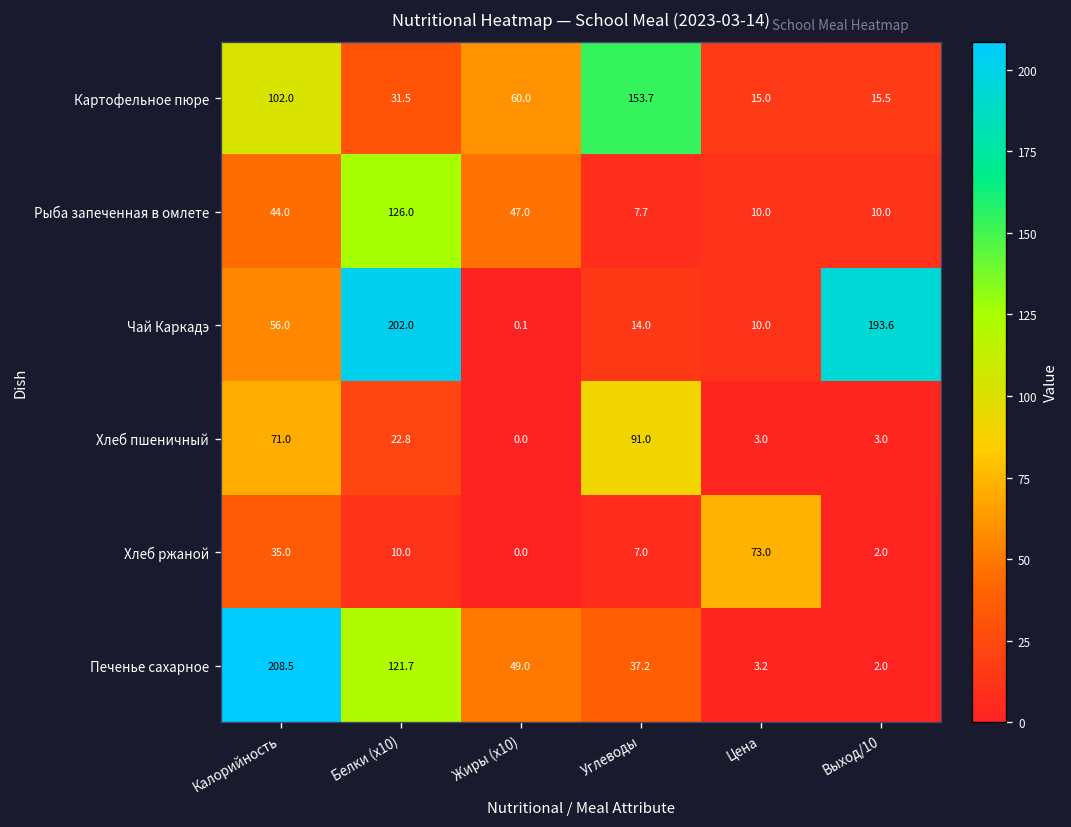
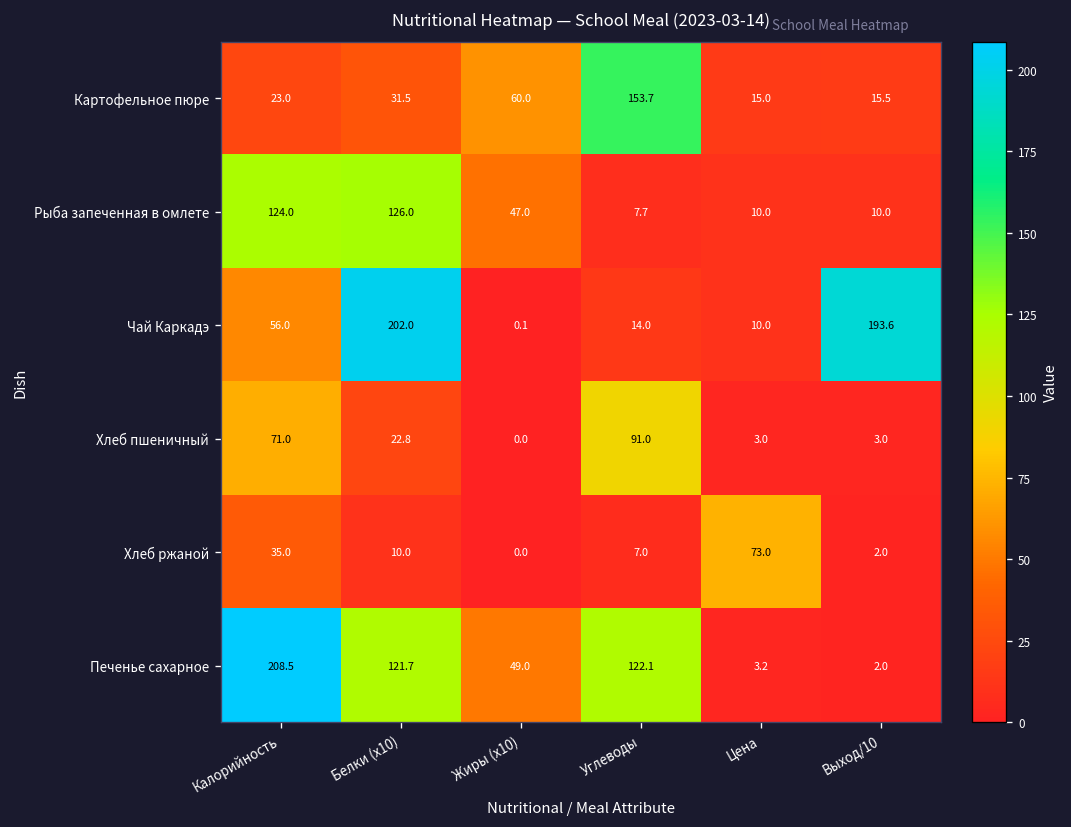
Картофельное пюре, Калорийность: 102.0 -> 23.0
Рыба запеченная в омлете, Калорийность: 44.0 -> 124.0
Печенье сахарное, Углеводы: 37.2 -> 122.1
